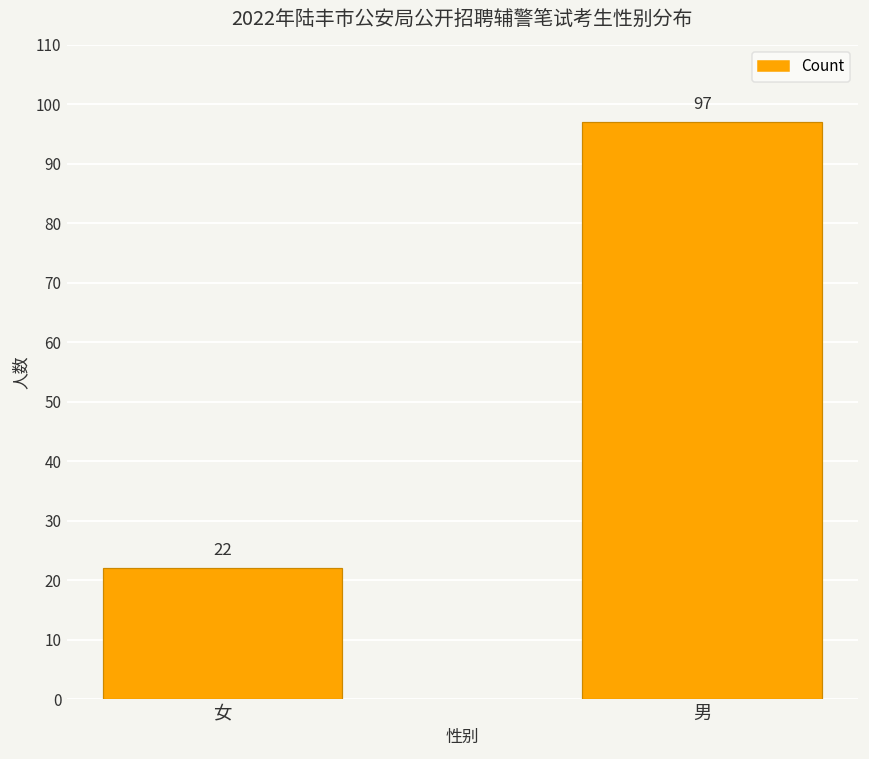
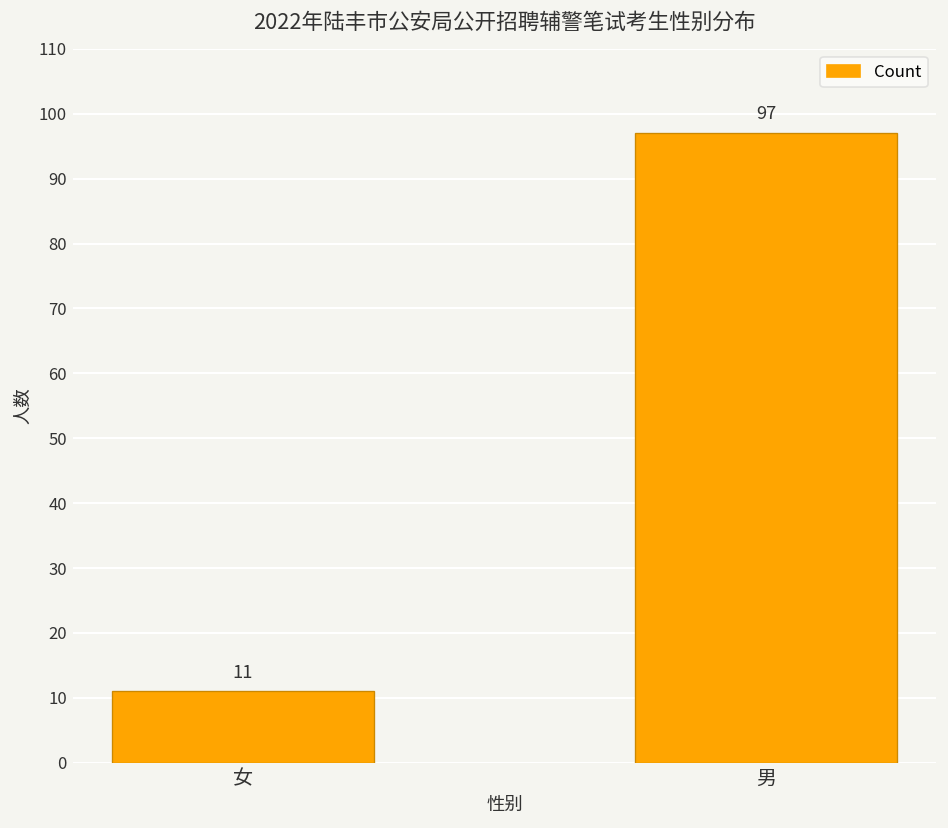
女: 22 -> 11
